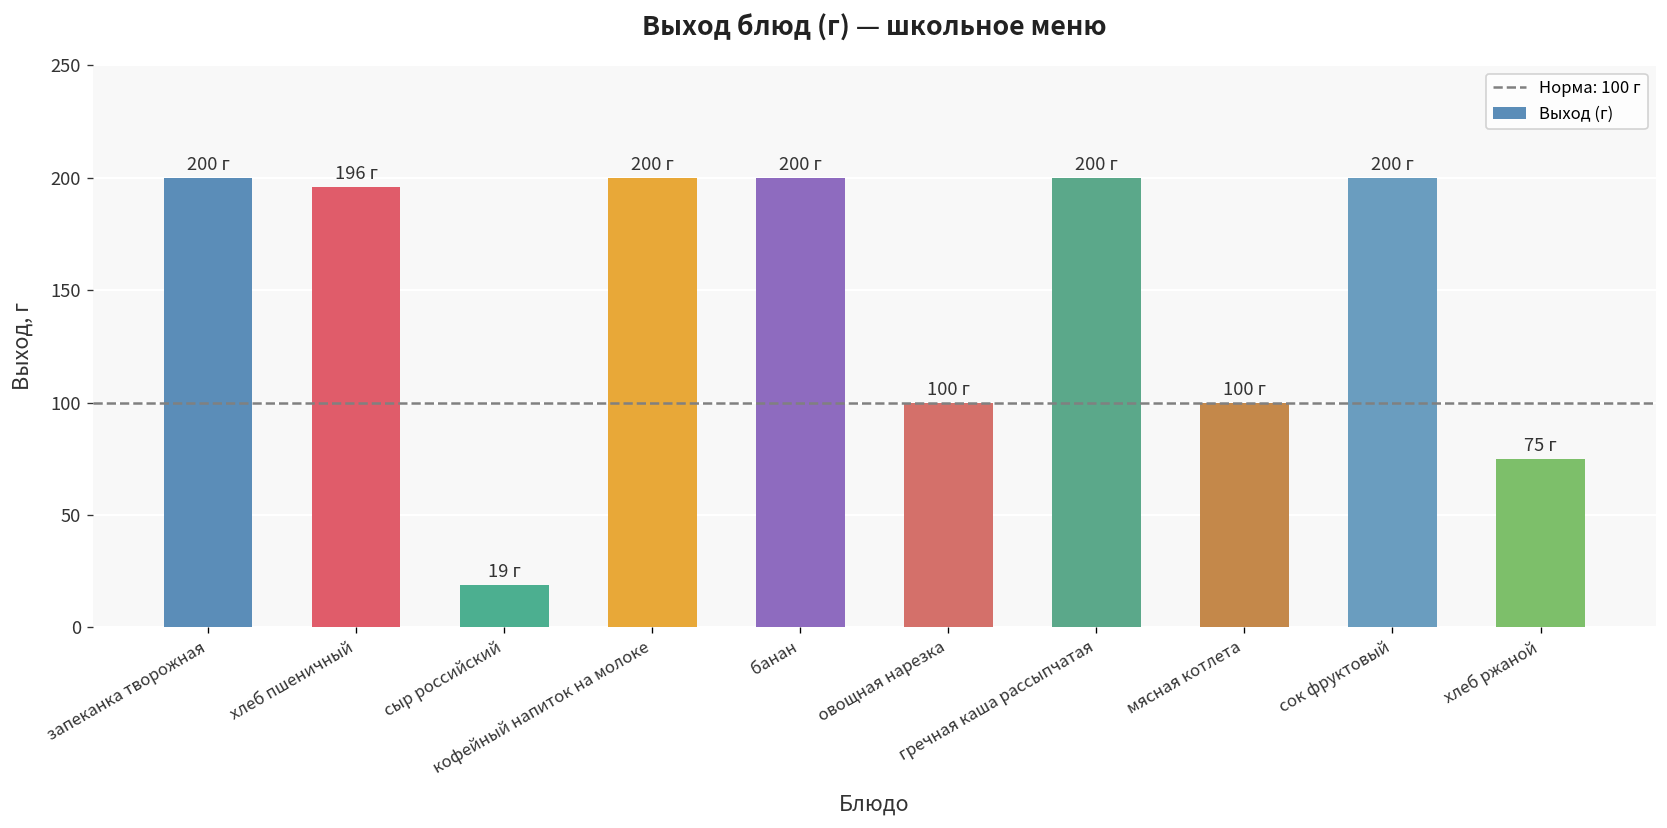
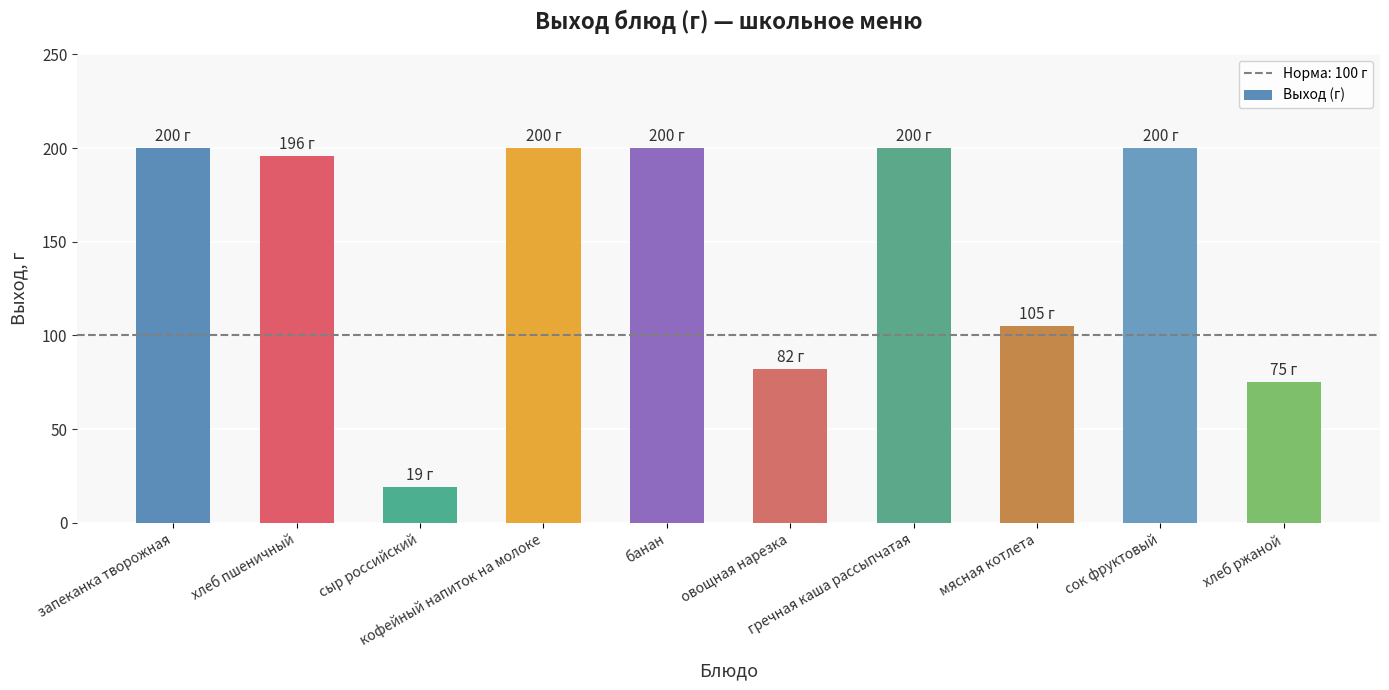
овощная нарезка: 100 -> 82
мясная котлета: 100 -> 105
